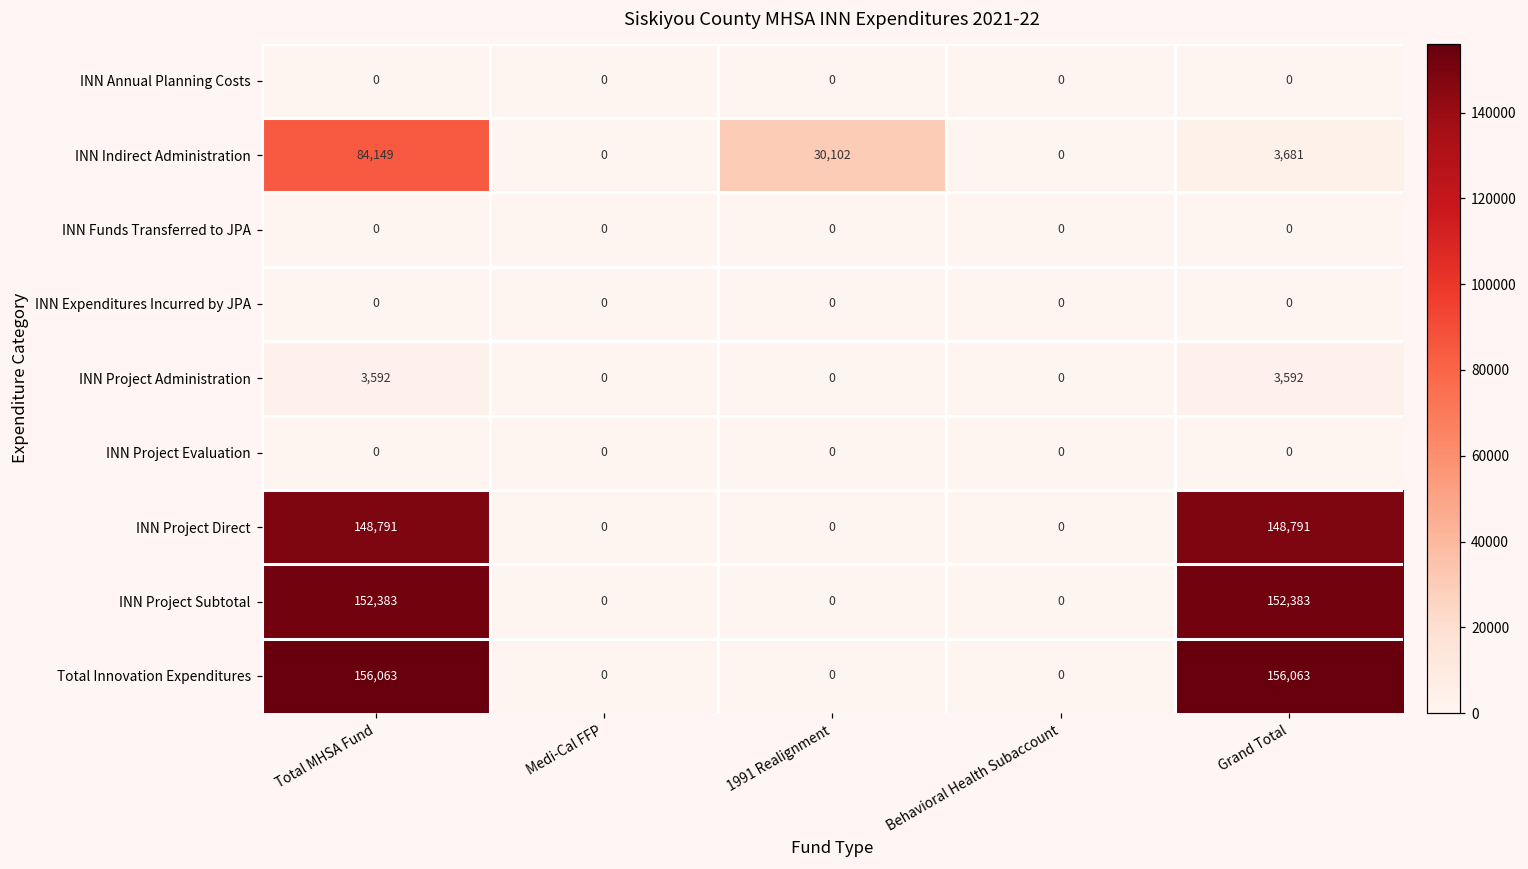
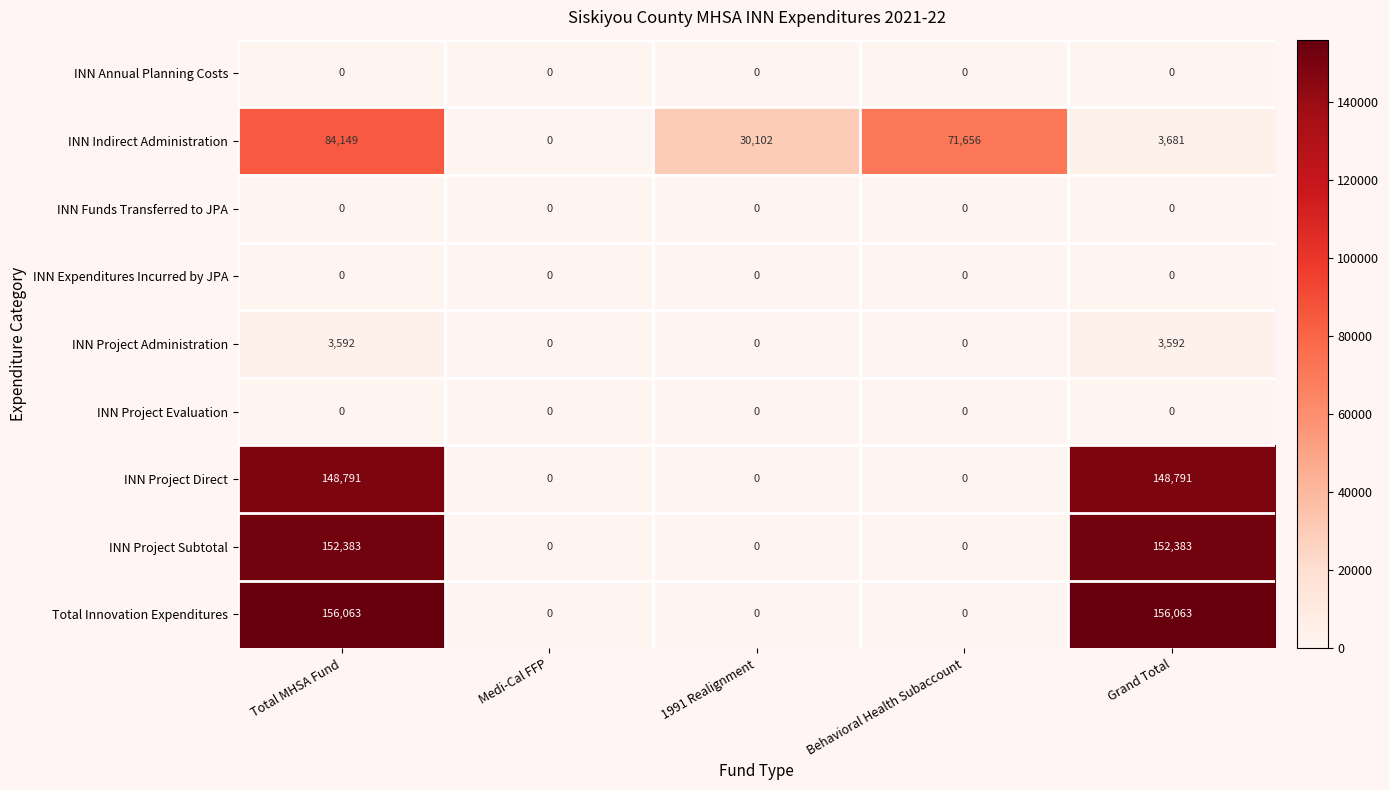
INN Indirect Administration, Behavioral Health Subaccount: 0 -> 71,656
